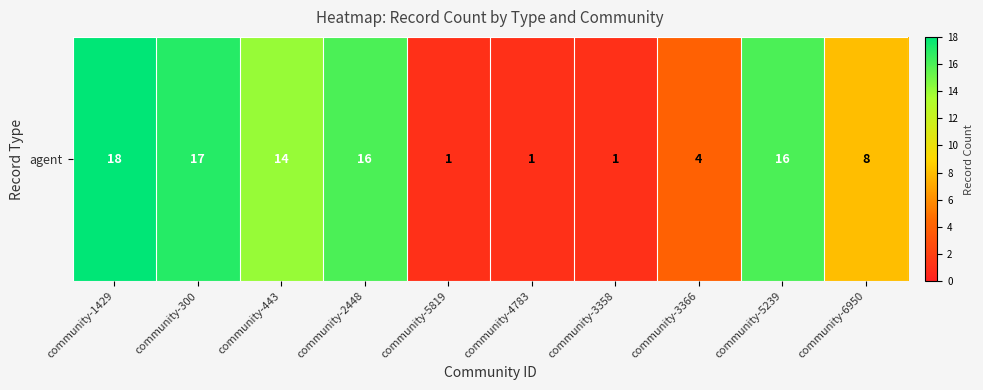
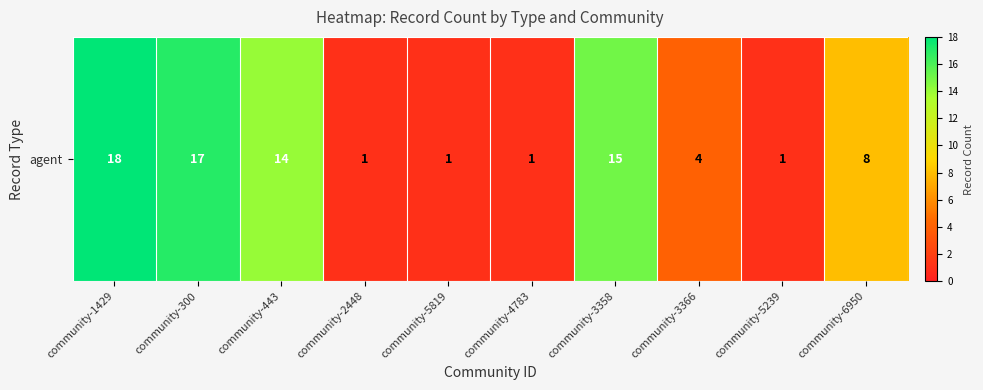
agent, community-2448: 16 -> 1
agent, community-3358: 1 -> 15
agent, community-5239: 16 -> 1
